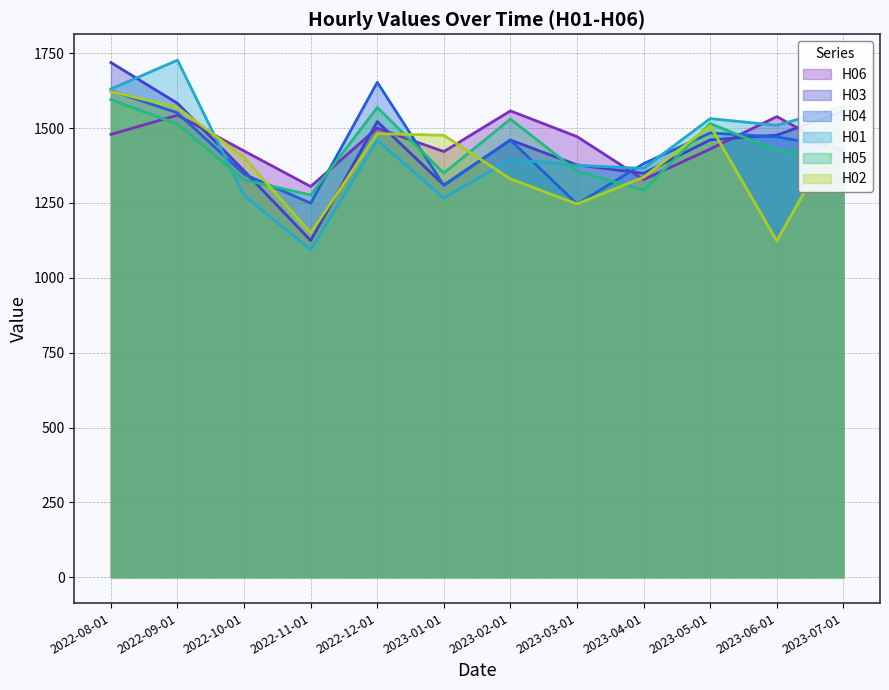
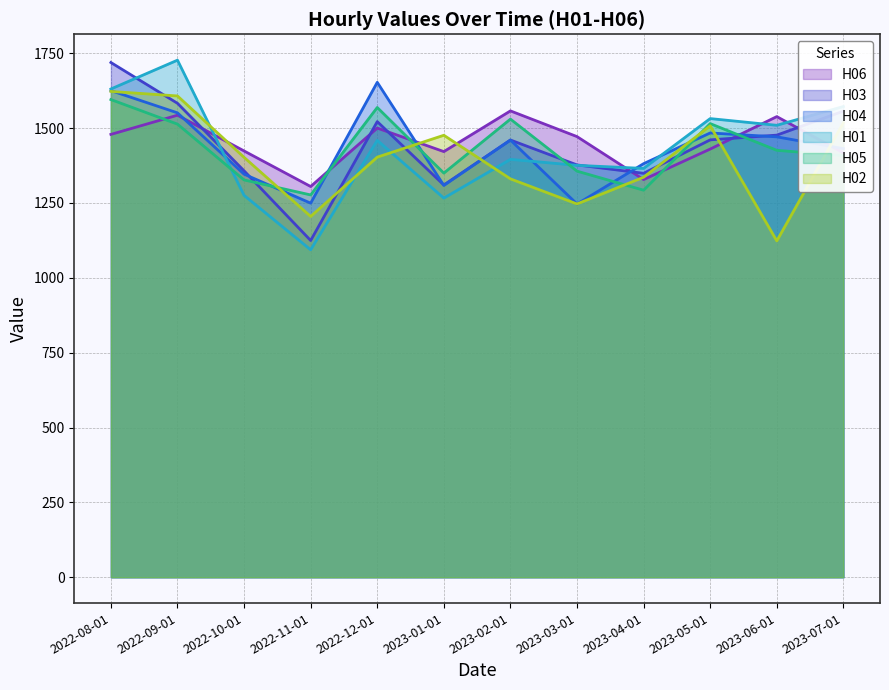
H02, 2022-09-01: 1570 -> 1610
H02, 2022-11-01: 1150 -> 1200
H02, 2022-12-01: 1480 -> 1400
